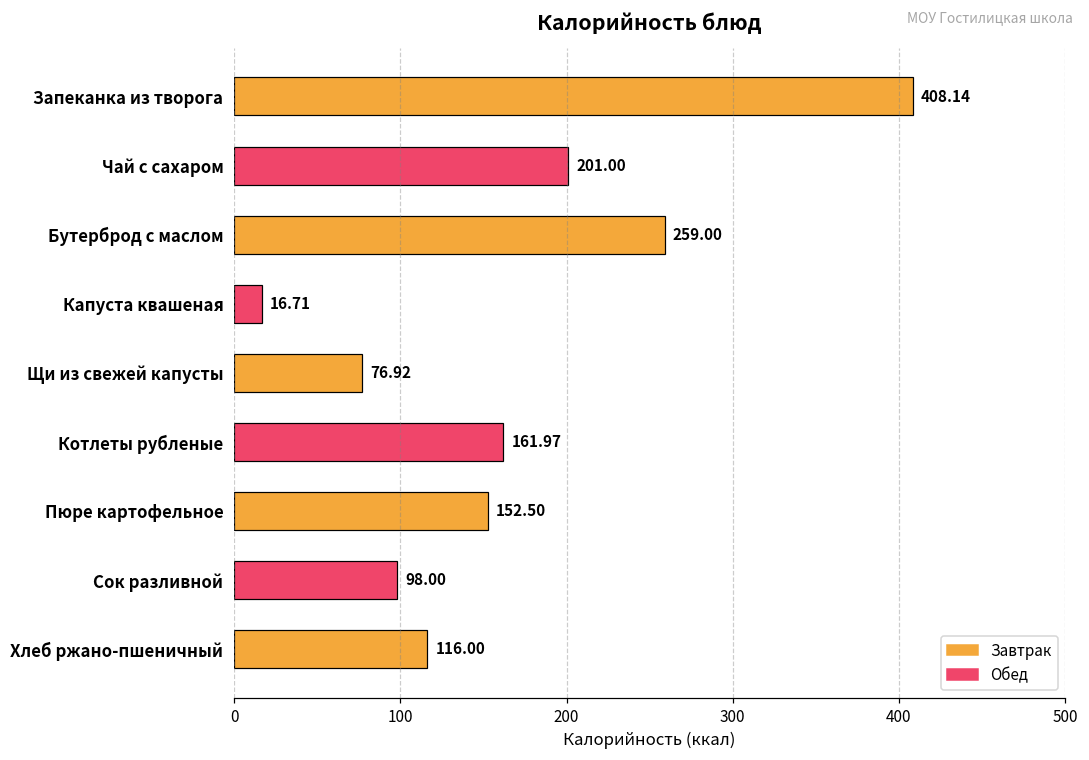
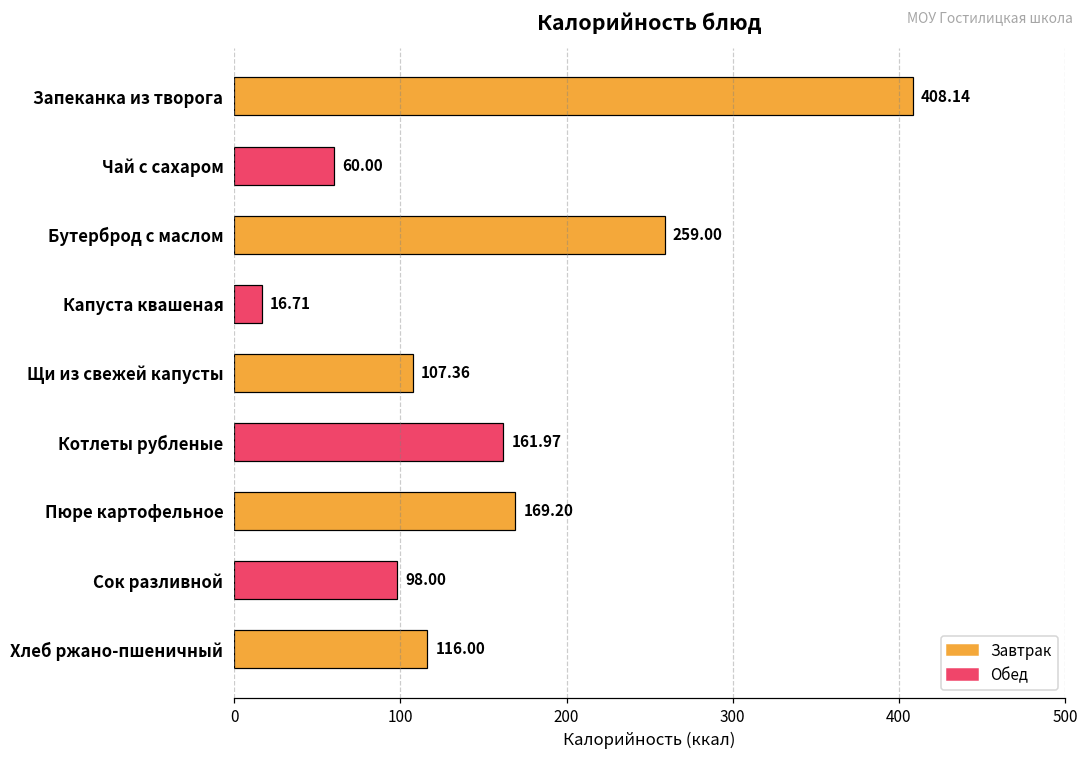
Чай с сахаром: 201.00 -> 60.00
Щи из свежей капусты: 76.92 -> 107.36
Пюре картофельное: 152.50 -> 169.20
